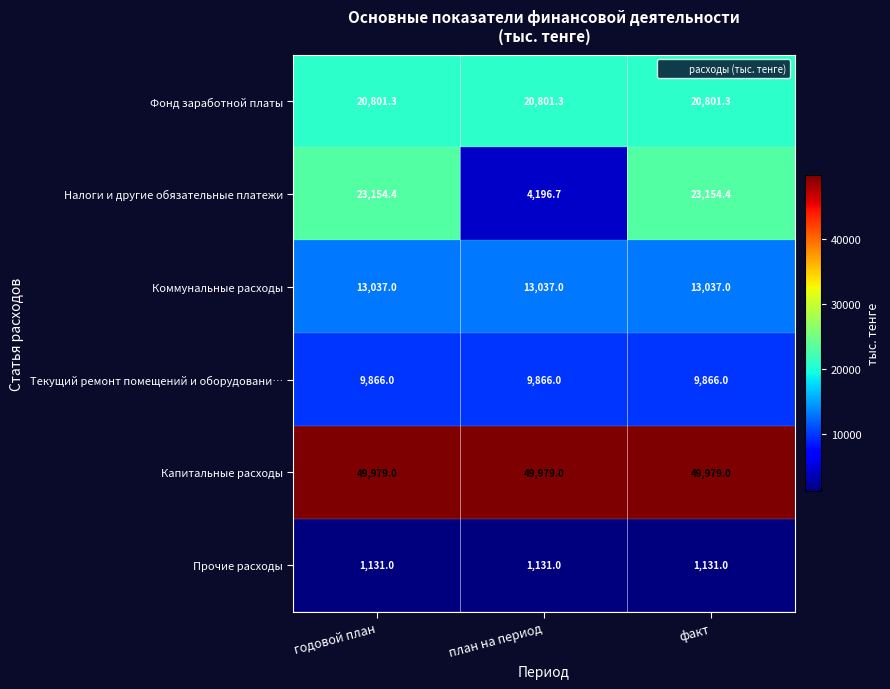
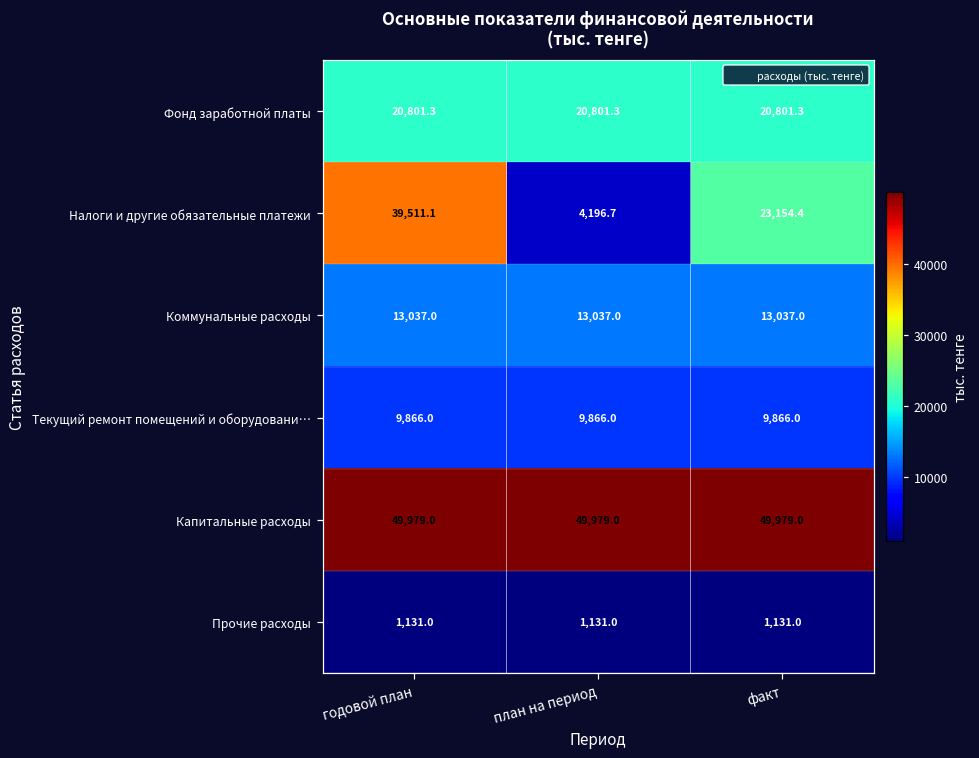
Налоги и другие обязательные платежи, годовой план: 23,154.4 -> 39,511.1
